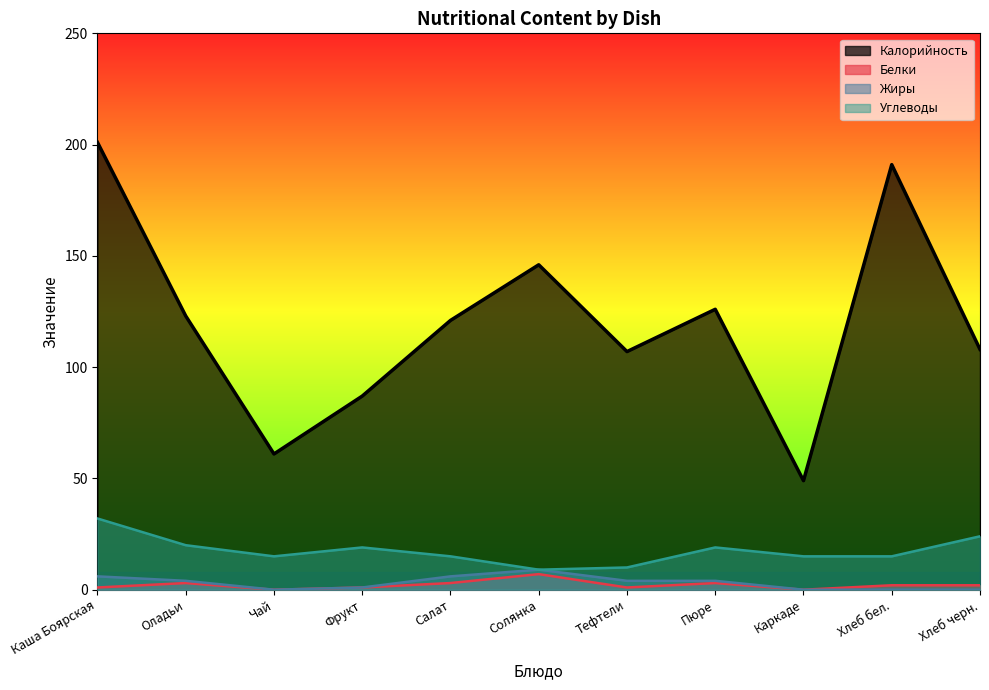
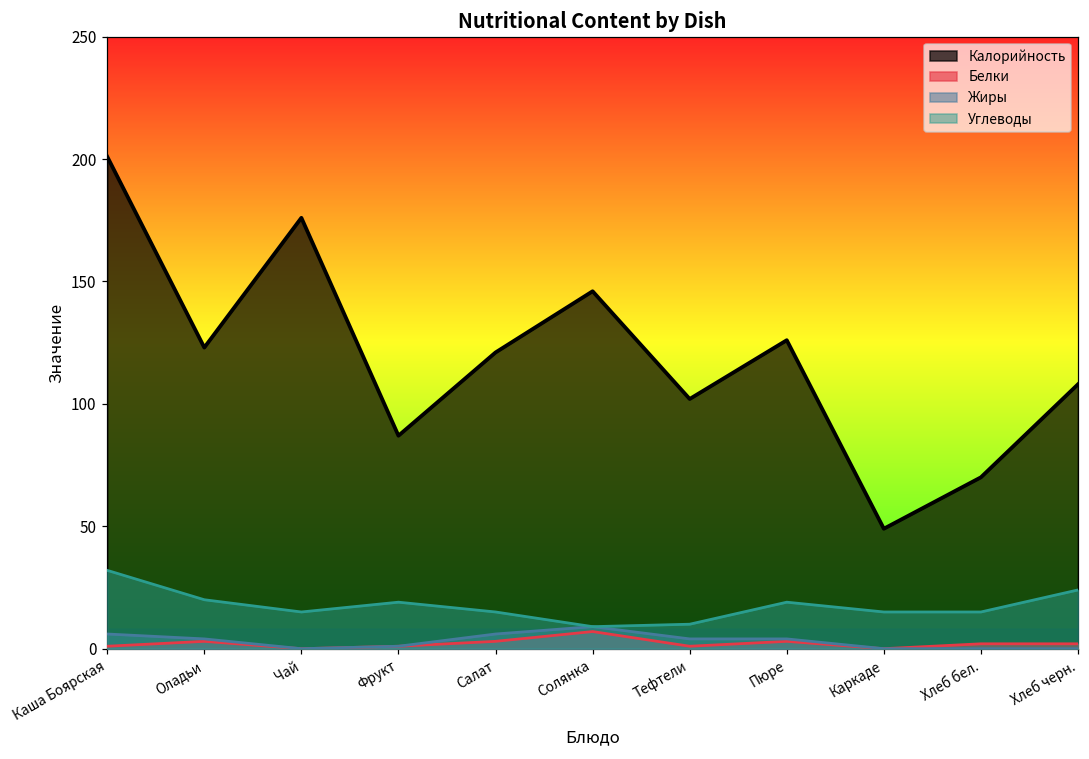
Калорийность, Чай: 61 -> 176
Калорийность, Тефтели: 107 -> 102
Калорийность, Хлеб бел.: 191 -> 70
